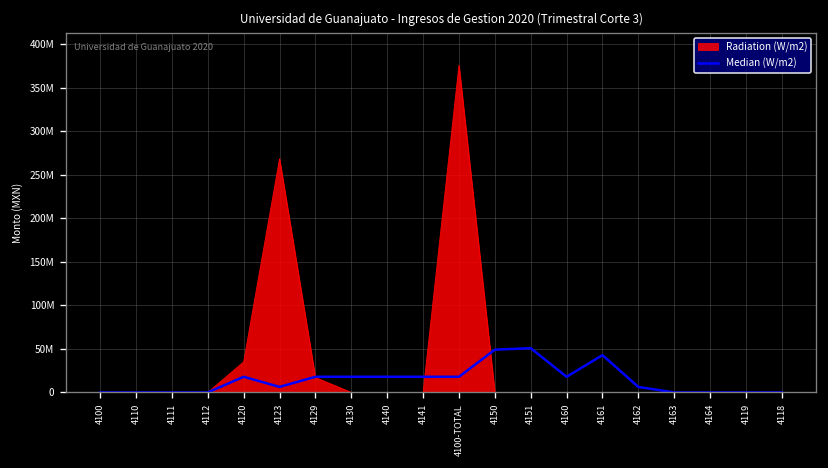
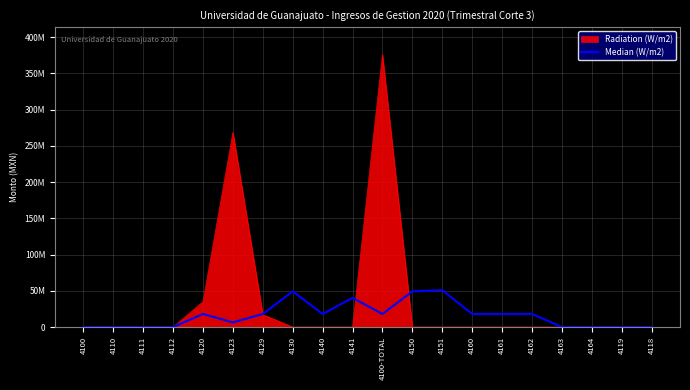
Median (W/m2), 4130: 20000000 -> 50000000
Median (W/m2), 4141: 20000000 -> 40000000
Median (W/m2), 4161: 40000000 -> 20000000
Median (W/m2), 4162: 10000000 -> 20000000
